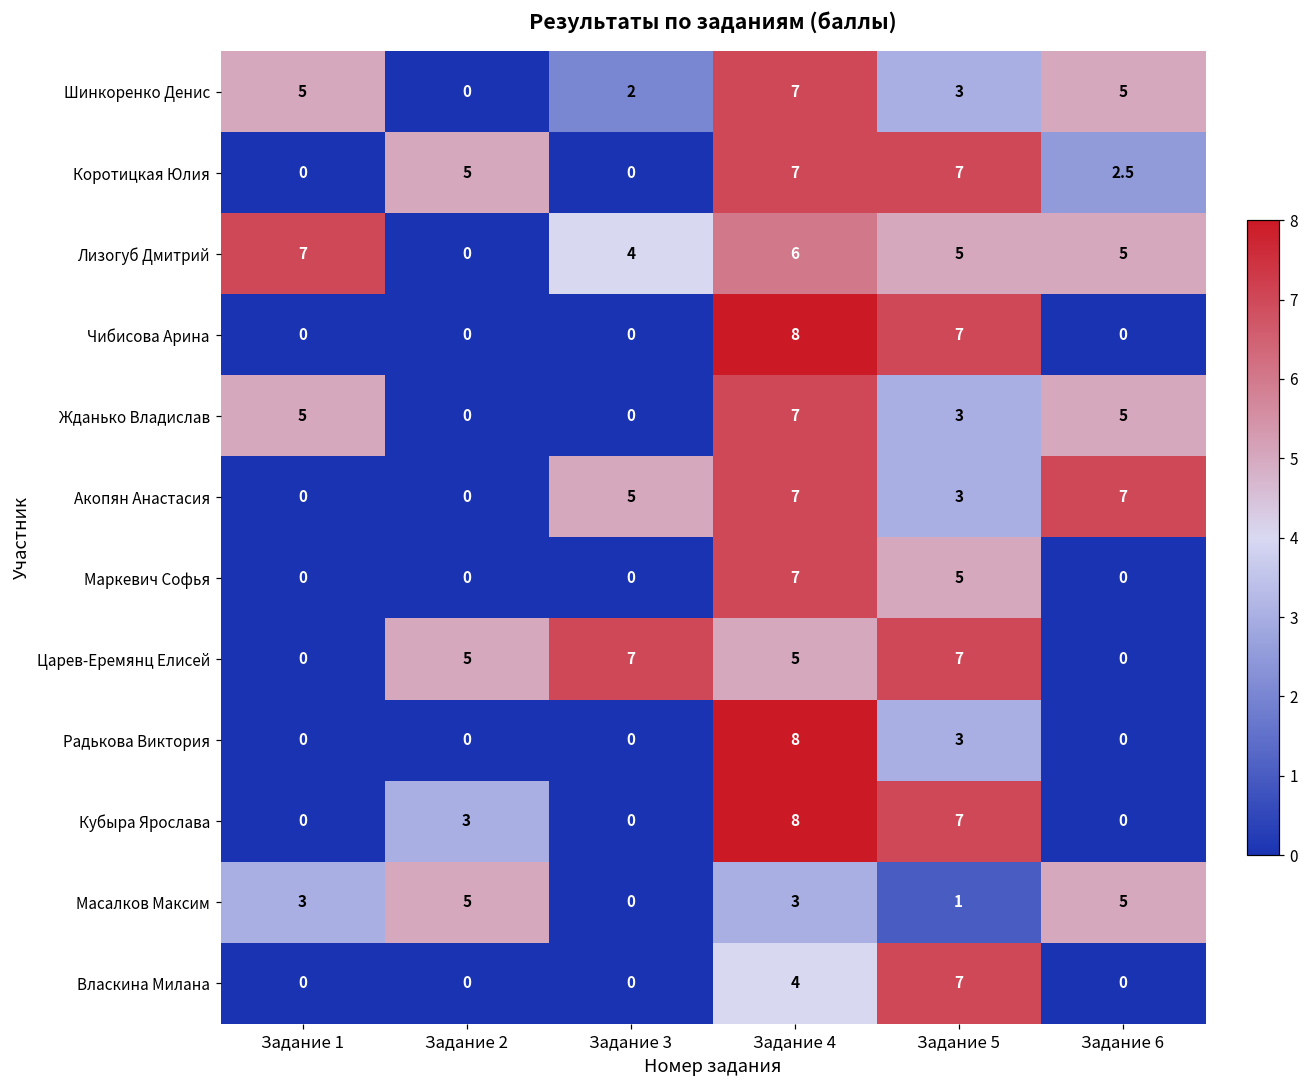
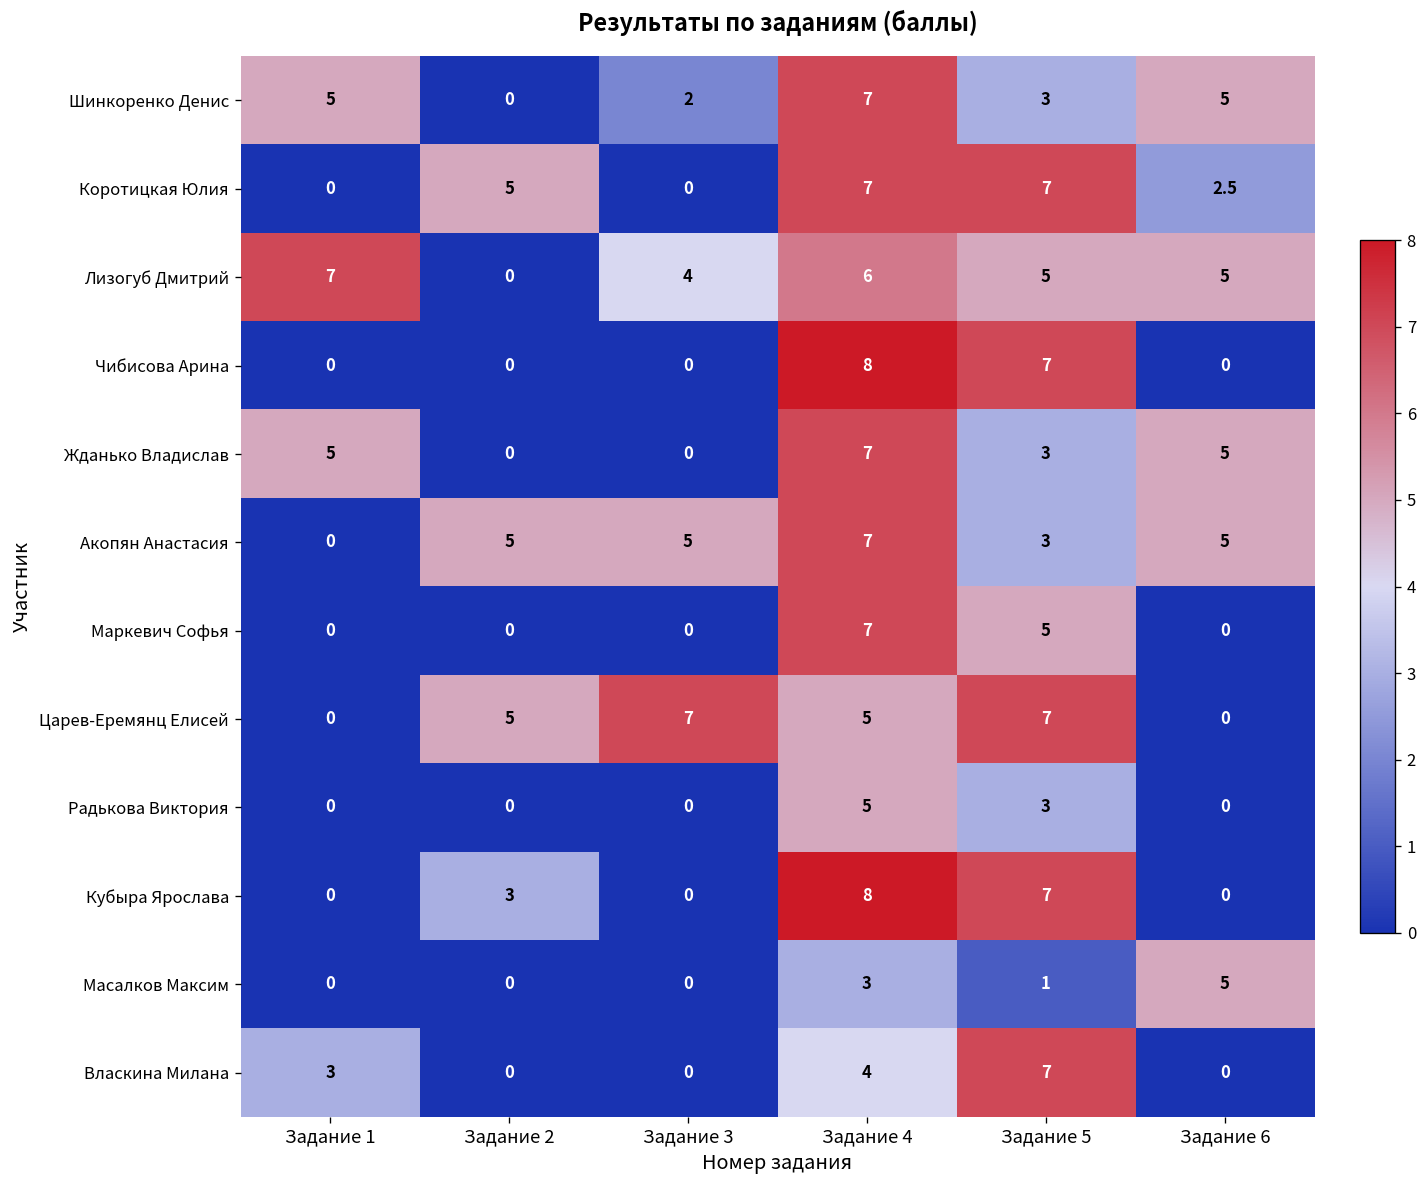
Акопян Анастасия, Задание 2: 0 -> 5
Акопян Анастасия, Задание 6: 7 -> 5
Радькова Виктория, Задание 4: 8 -> 5
Масалков Максим, Задание 1: 3 -> 0
Масалков Максим, Задание 2: 5 -> 0
Власкина Милана, Задание 1: 0 -> 3
